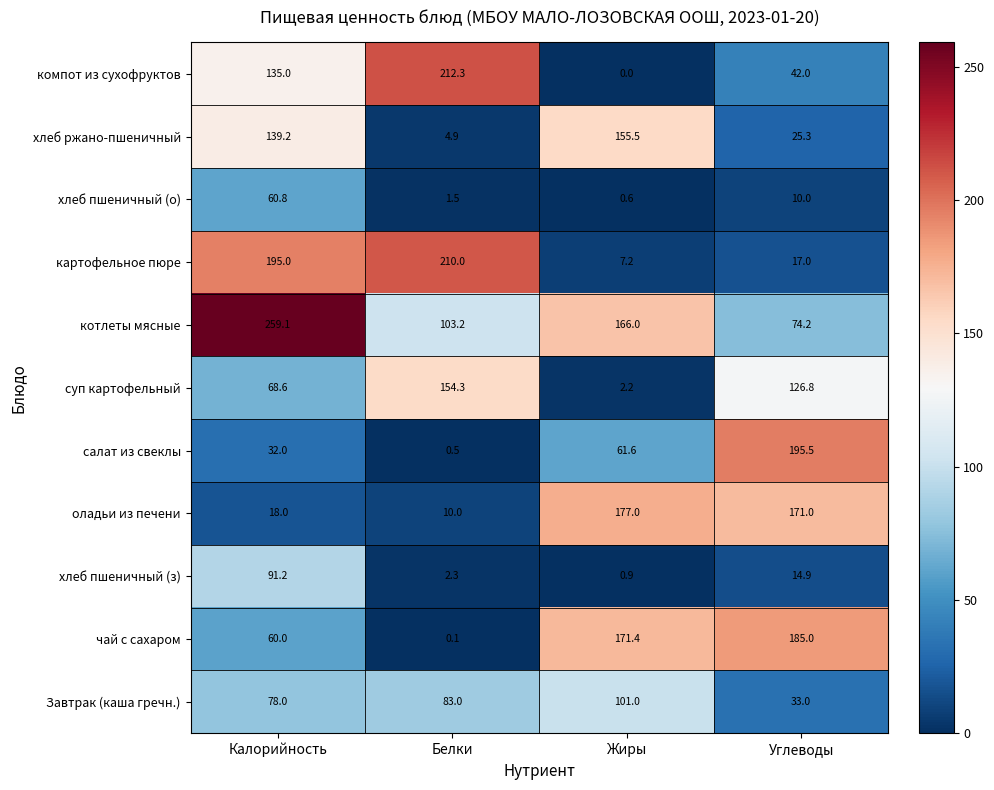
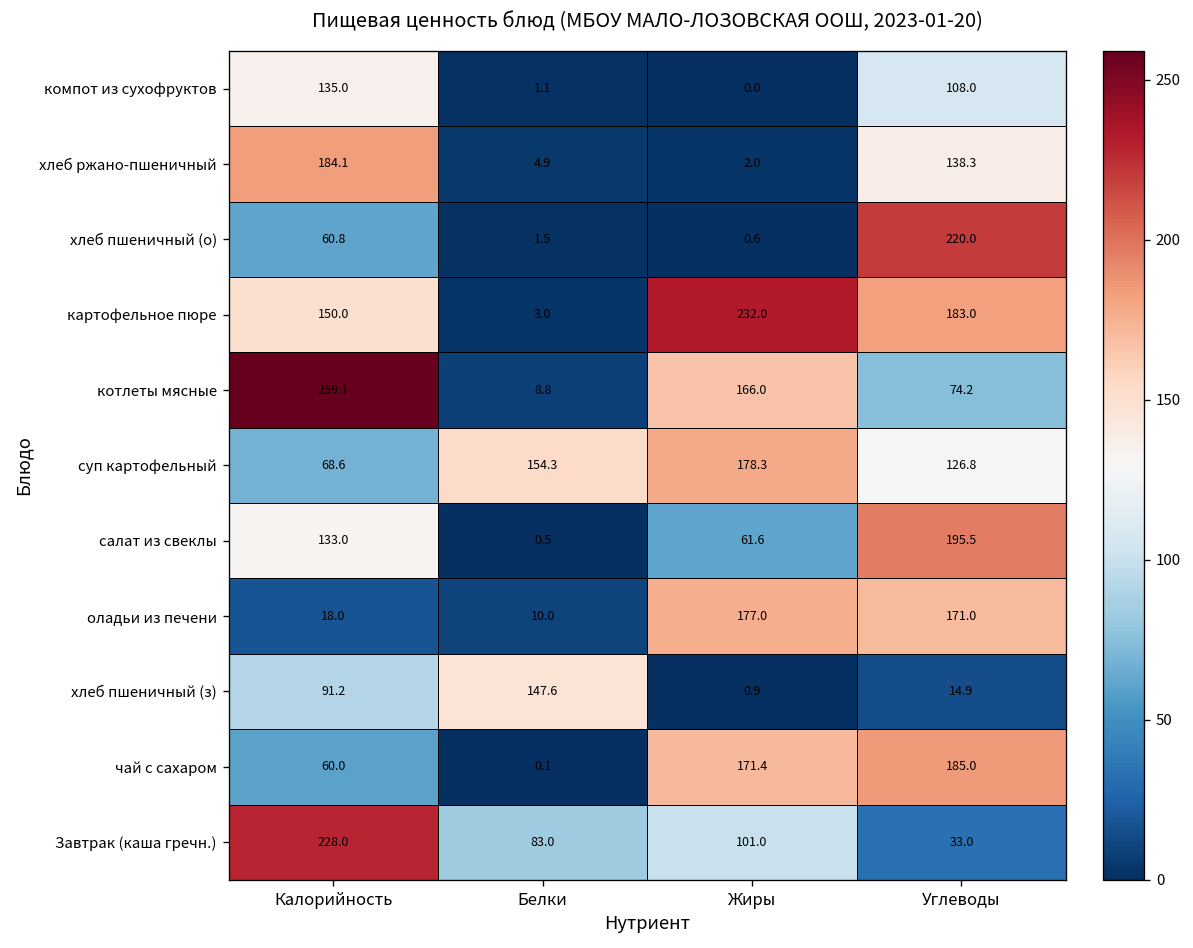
компот из сухофруктов, Белки: 212.3 -> 1.1
компот из сухофруктов, Углеводы: 42.0 -> 108.0
хлеб ржано-пшеничный, Калорийность: 139.2 -> 184.1
хлеб ржано-пшеничный, Жиры: 155.5 -> 2.0
хлеб ржано-пшеничный, Углеводы: 25.3 -> 138.3
хлеб пшеничный (о), Углеводы: 10.0 -> 220.0
картофельное пюре, Калорийность: 195.0 -> 150.0
картофельное пюре, Белки: 210.0 -> 3.0
картофельное пюре, Жиры: 7.2 -> 232.0
картофельное пюре, Углеводы: 17.0 -> 183.0
котлеты мясные, Белки: 103.2 -> 8.8
суп картофельный, Жиры: 2.2 -> 178.3
салат из свеклы, Калорийность: 32.0 -> 133.0
хлеб пшеничный (з), Белки: 2.3 -> 147.6
Завтрак (каша гречн.), Калорийность: 78.0 -> 228.0
